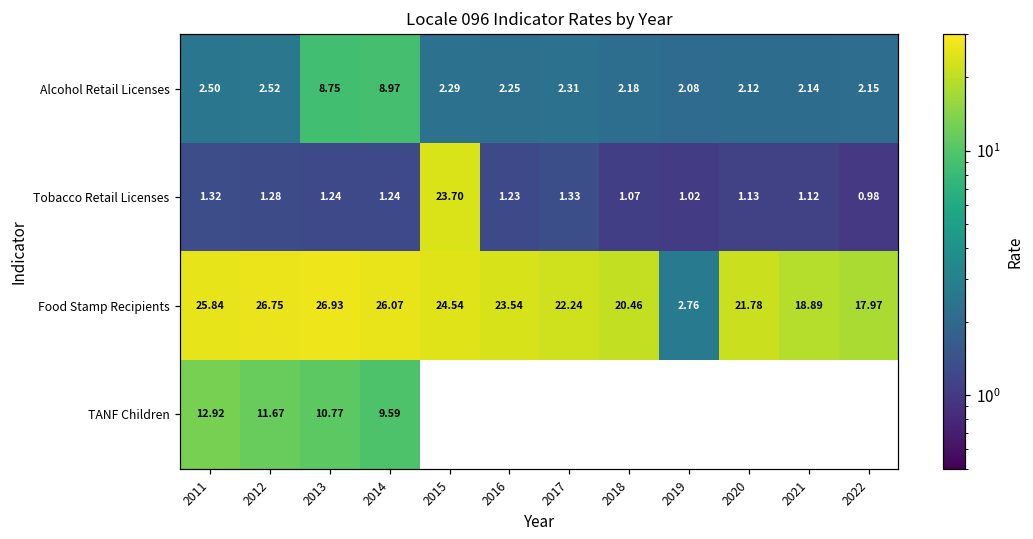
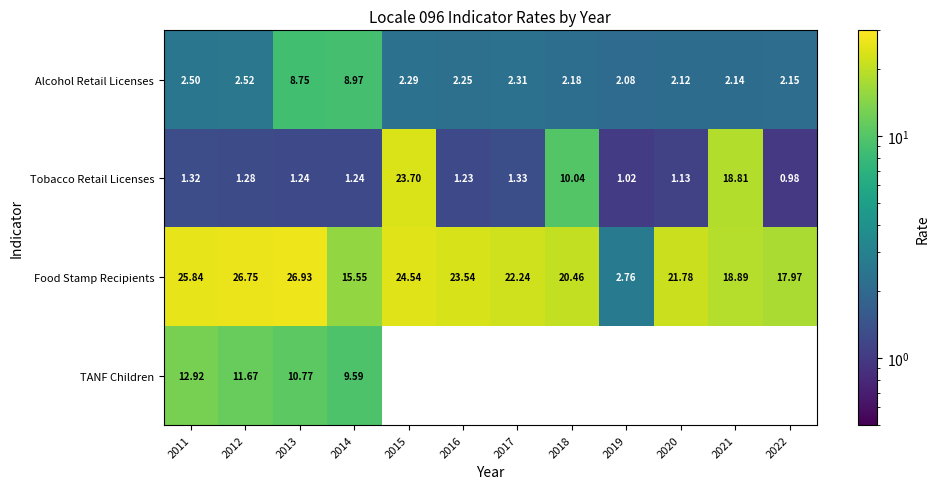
Tobacco Retail Licenses, 2018: 1.07 -> 10.04
Tobacco Retail Licenses, 2021: 1.12 -> 18.81
Food Stamp Recipients, 2014: 26.07 -> 15.55
